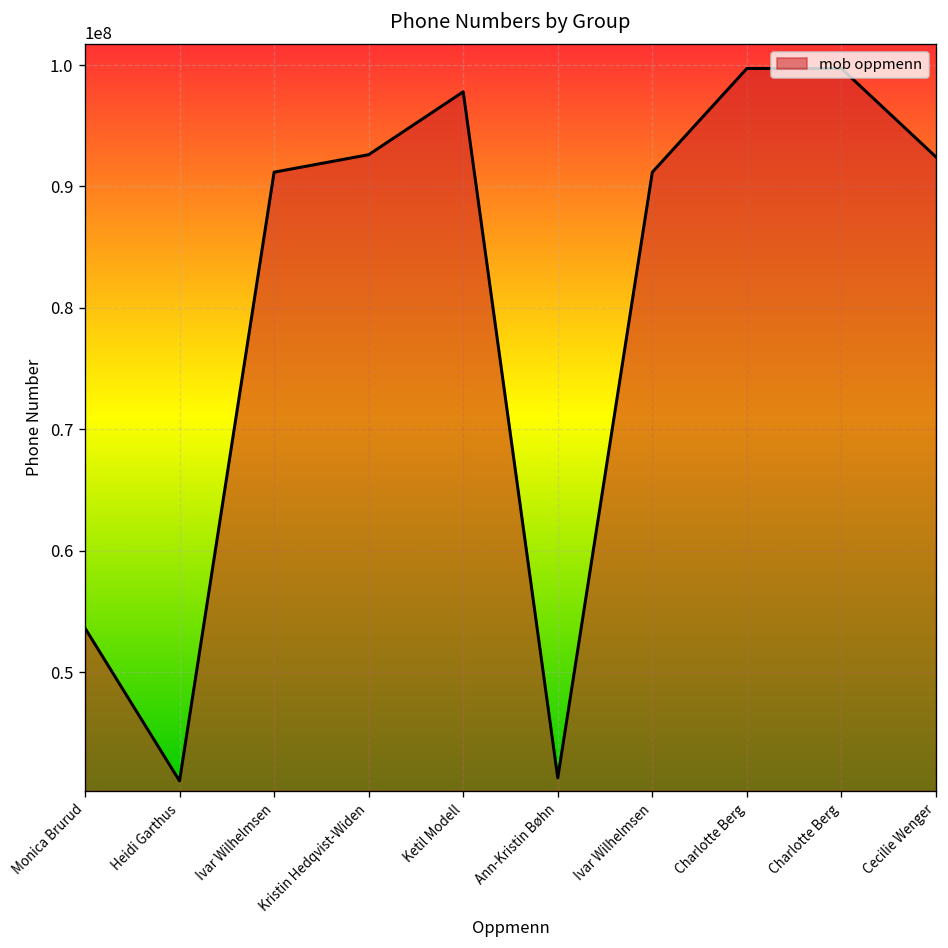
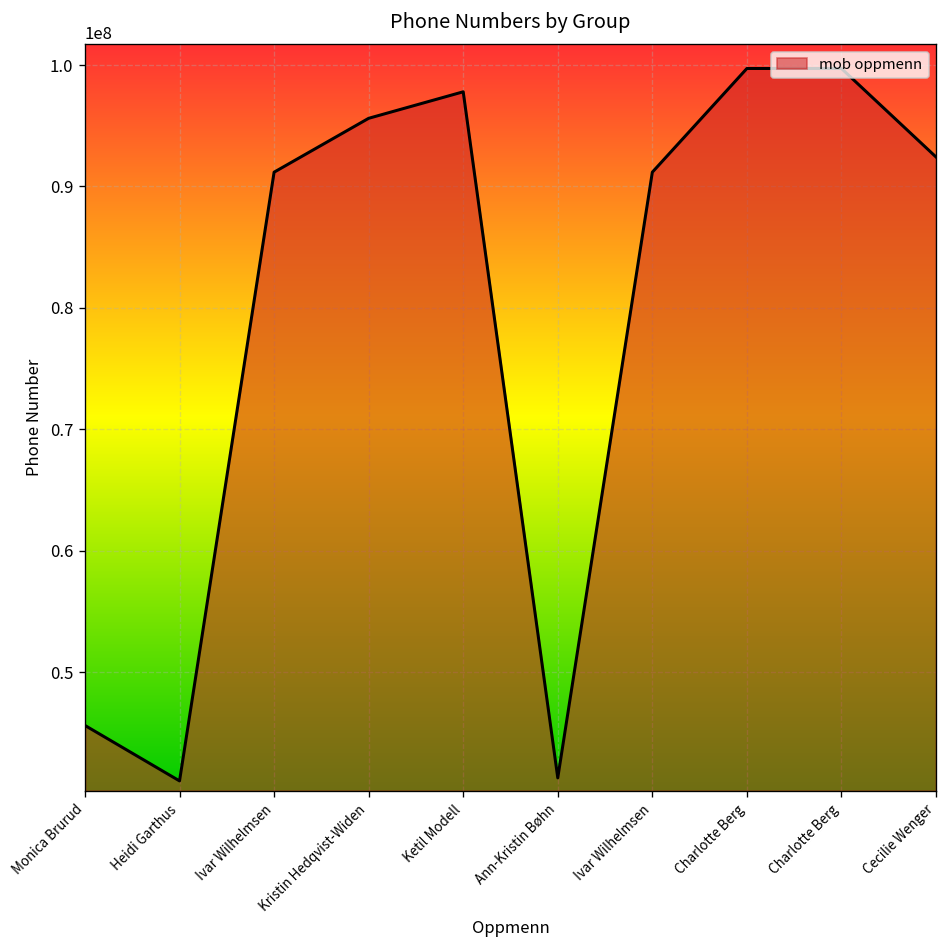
Monica Brurud: 53600000 -> 45600000
Kristin Hedqvist-Widen: 92600000 -> 95600000
